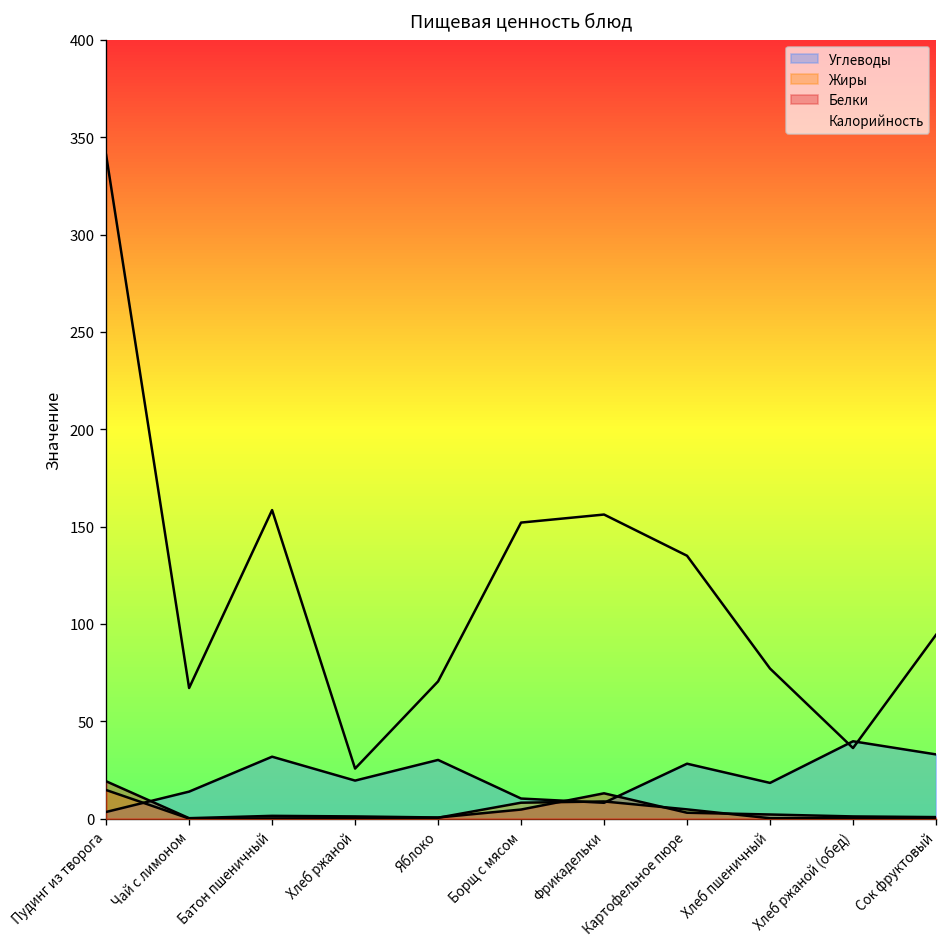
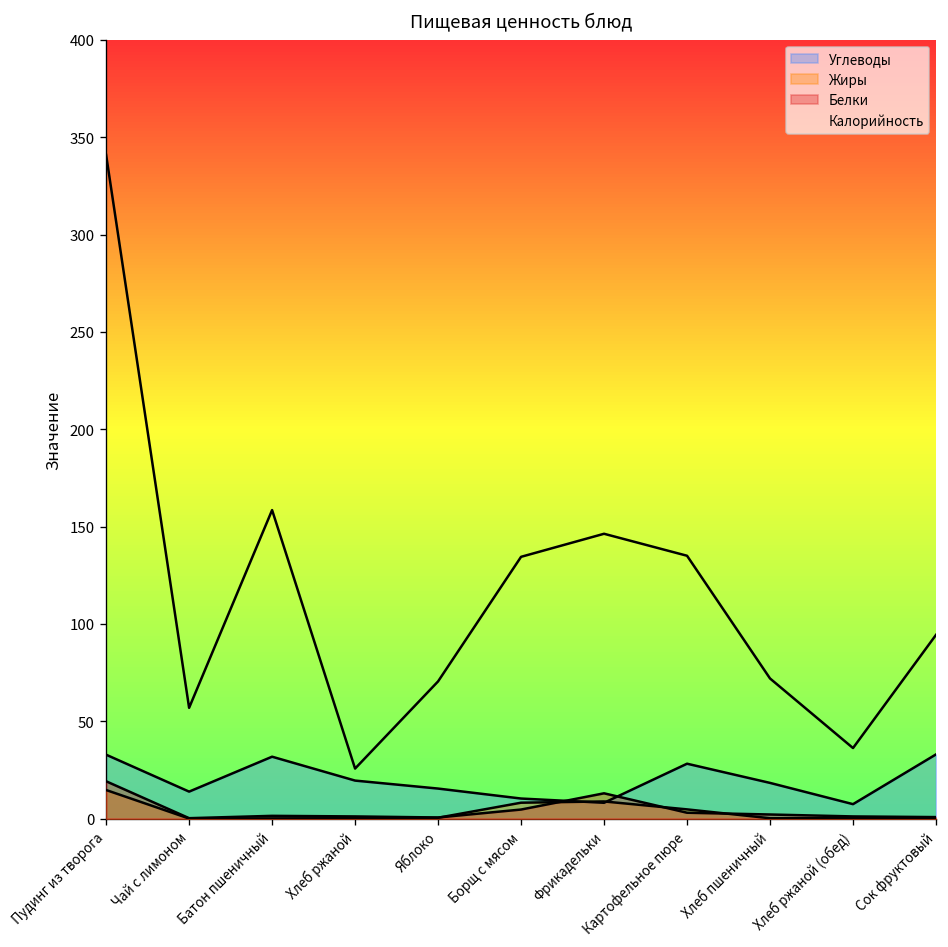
Углеводы, Пудинг из творога: 3 -> 33
Калорийность, Чай с лимоном: 67 -> 57
Углеводы, Яблоко: 30 -> 15
Калорийность, Борщ с мясом: 152 -> 134
Калорийность, Фрикадельки: 156 -> 146
Калорийность, Хлеб пшеничный: 77 -> 72
Углеводы, Хлеб ржаной (обед): 40 -> 7
